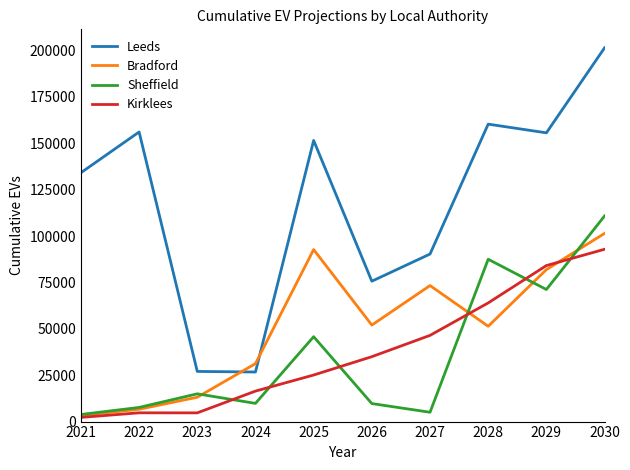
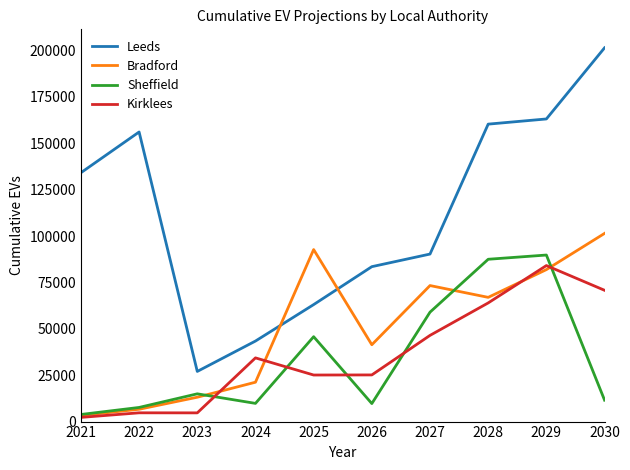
Leeds, 2024: 27000 -> 43000
Bradford, 2024: 31000 -> 21000
Kirklees, 2024: 16000 -> 34000
Leeds, 2025: 152000 -> 63000
Leeds, 2026: 76000 -> 84000
Bradford, 2026: 52000 -> 41000
Kirklees, 2026: 35000 -> 25000
Sheffield, 2027: 5000 -> 59000
Bradford, 2028: 51000 -> 67000
Leeds, 2029: 156000 -> 163000
Sheffield, 2029: 71000 -> 90000
Sheffield, 2030: 111000 -> 12000
Kirklees, 2030: 93000 -> 71000
